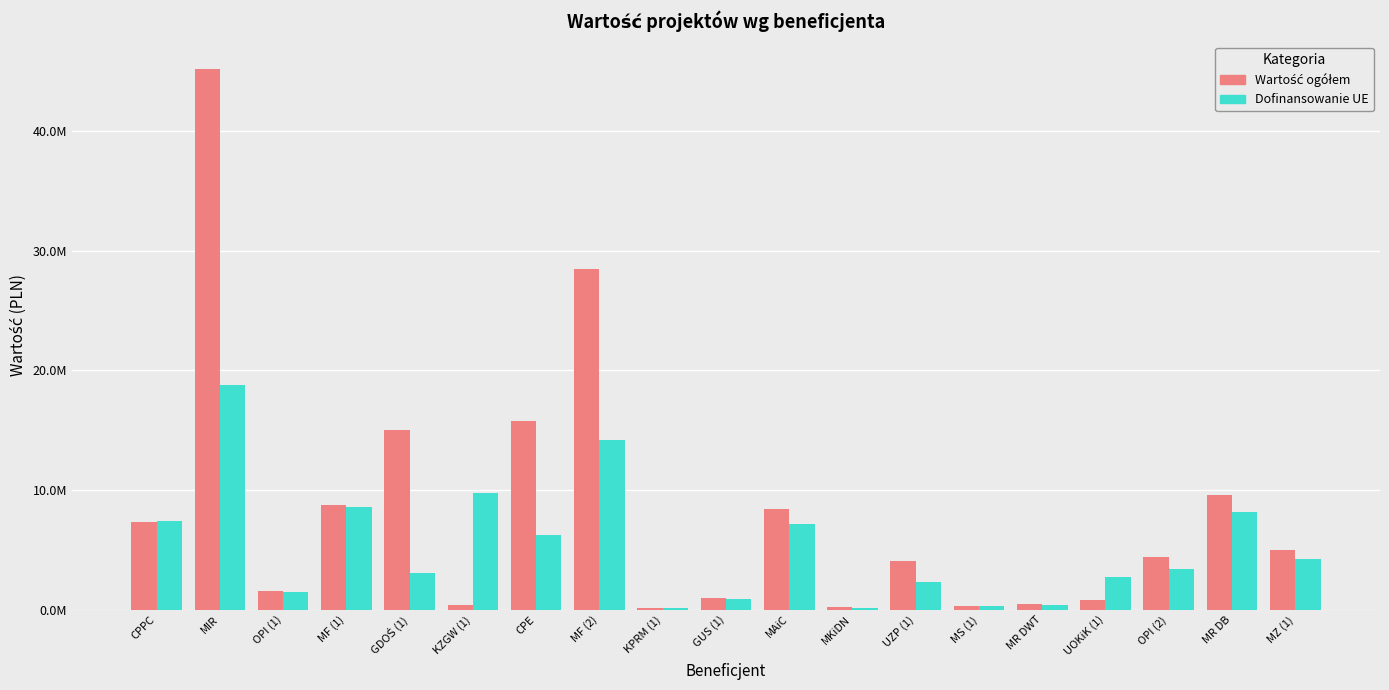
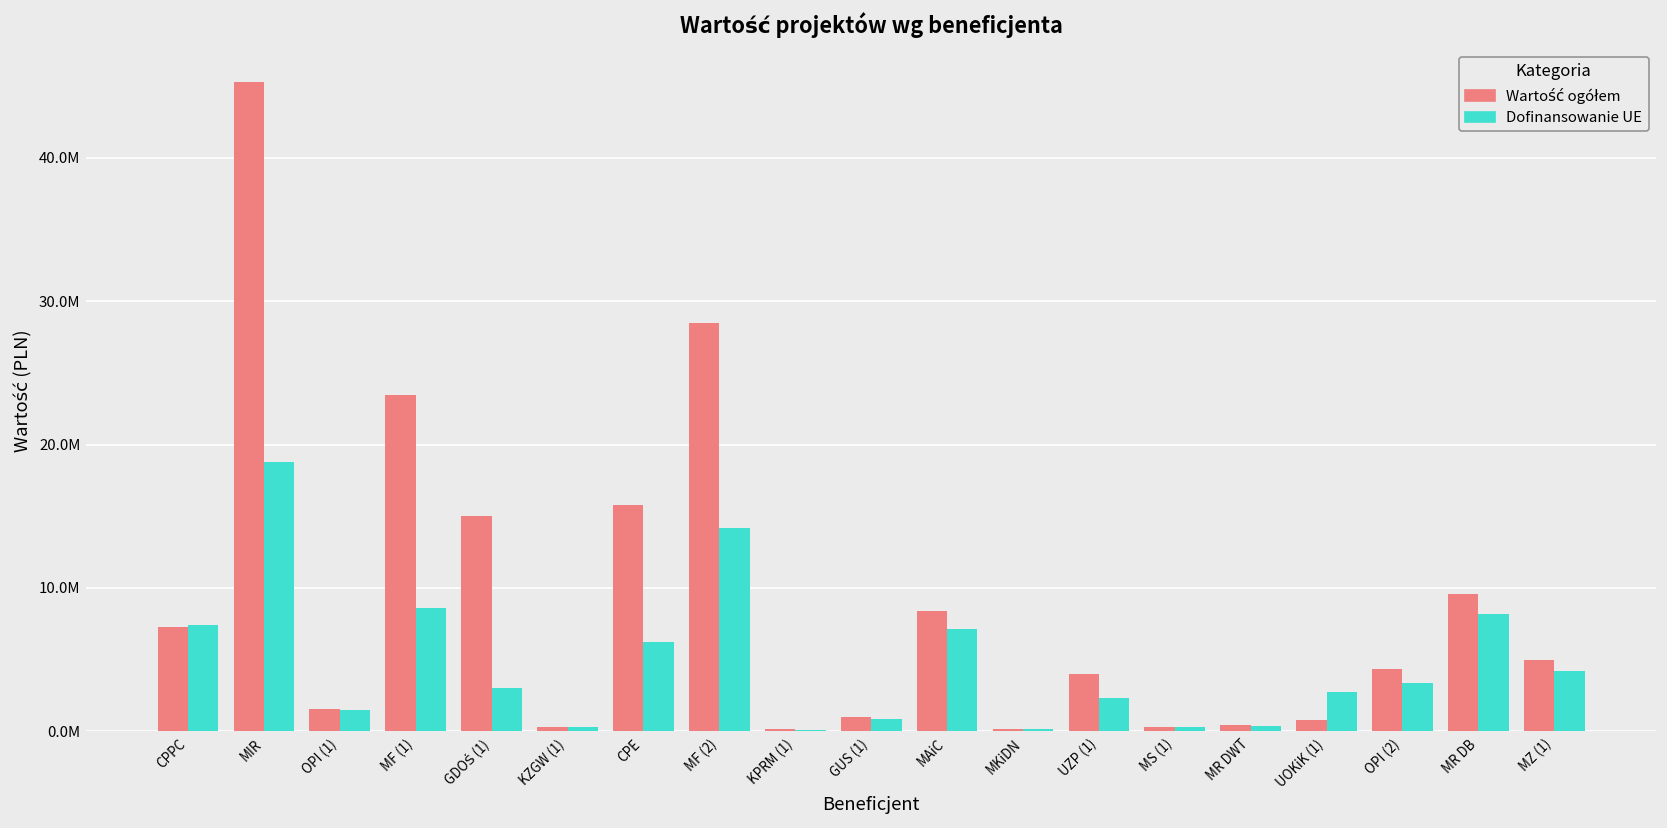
Wartość ogółem, MF (1): 8800000 -> 23400000
Dofinansowanie UE, KZGW (1): 9800000 -> 300000
